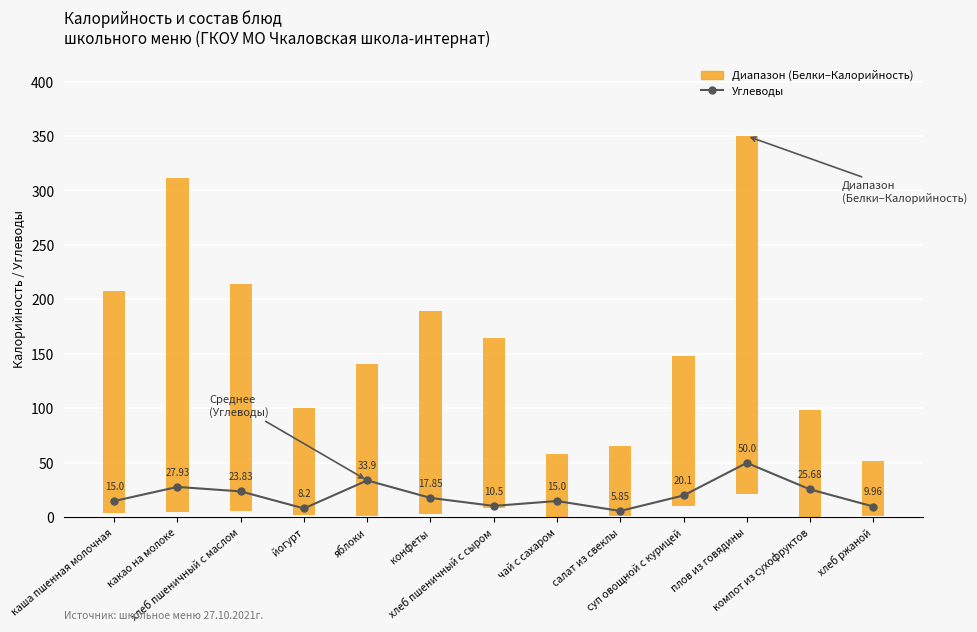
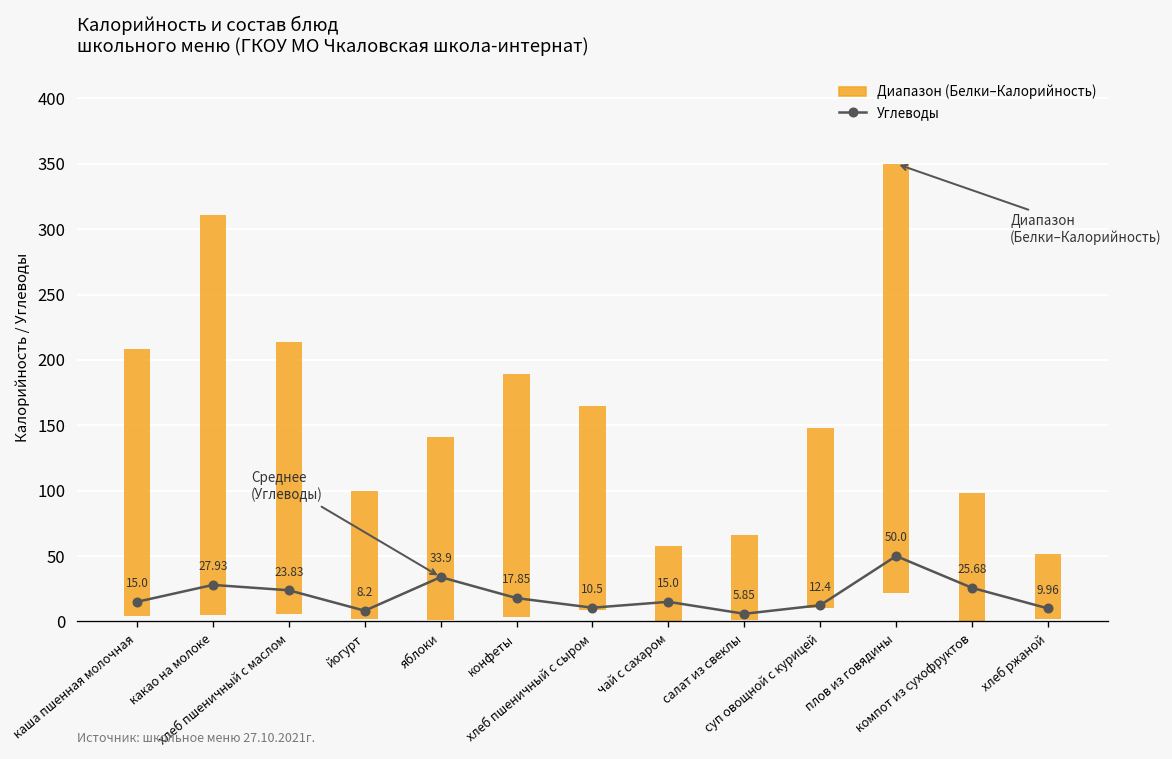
Углеводы, суп овощной с курицей: 20.1 -> 12.4
